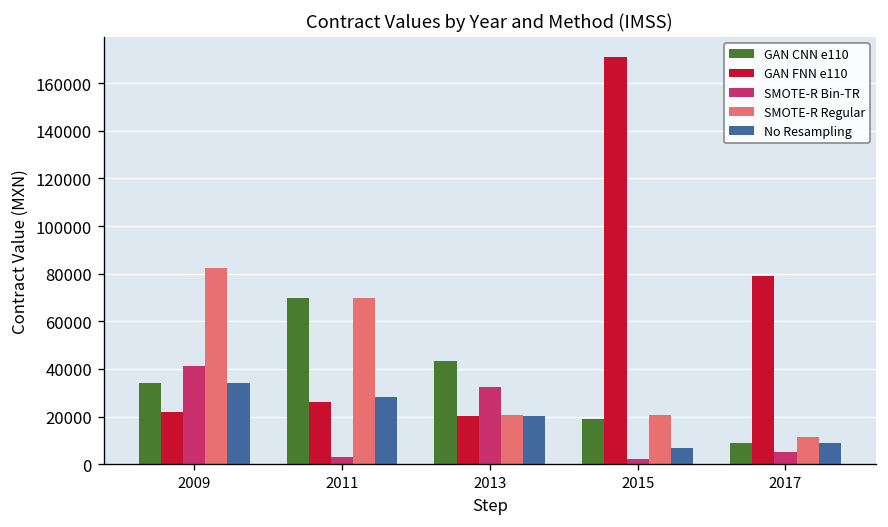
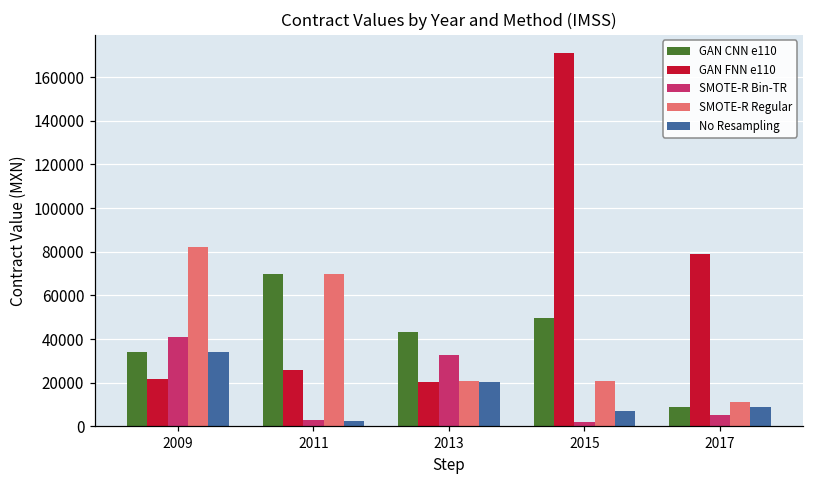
No Resampling, 2011: 28000 -> 2000
GAN CNN e110, 2015: 19000 -> 50000
